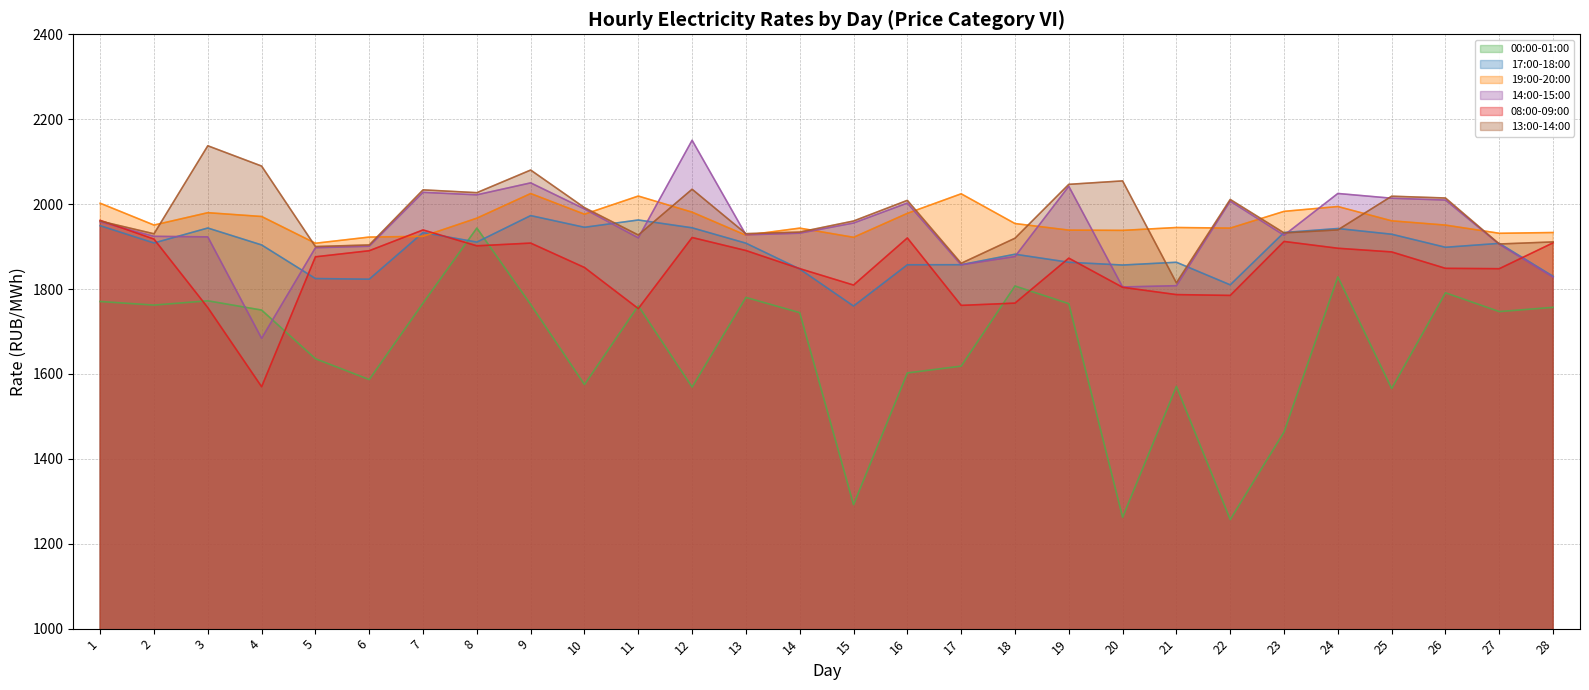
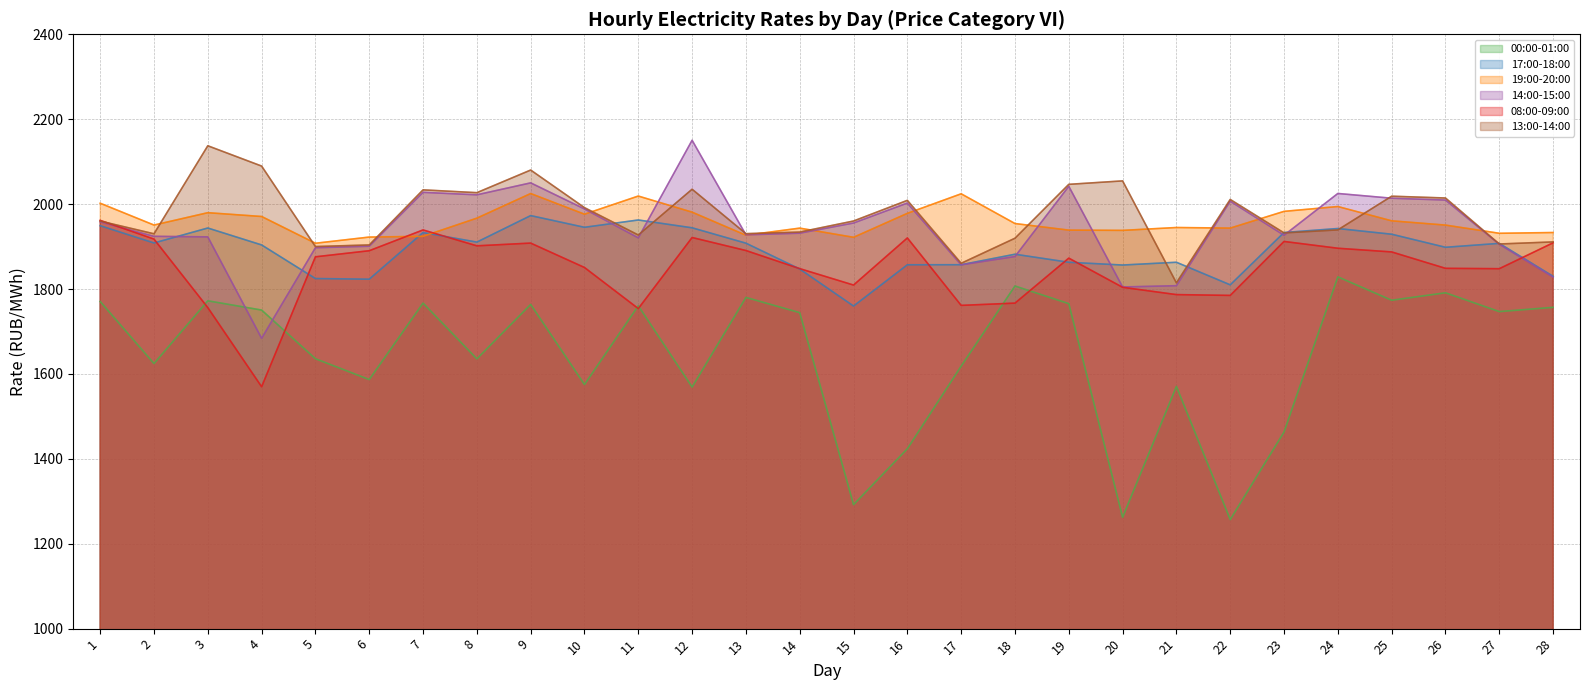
00:00-01:00, 2: 1760 -> 1620
00:00-01:00, 8: 1940 -> 1640
00:00-01:00, 16: 1600 -> 1420
00:00-01:00, 25: 1570 -> 1770
